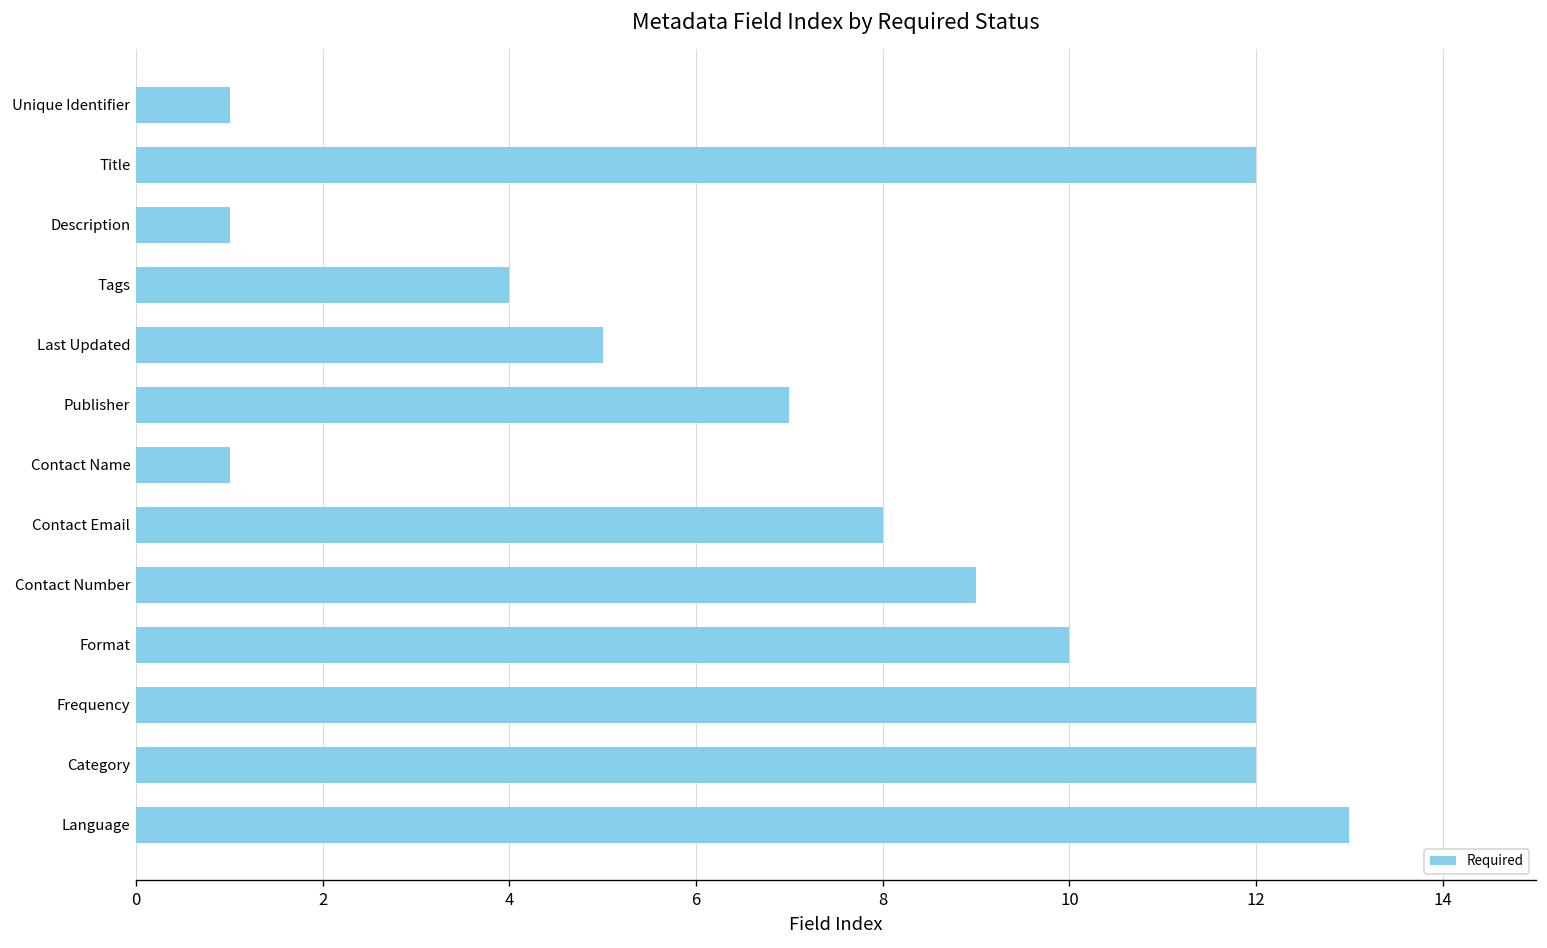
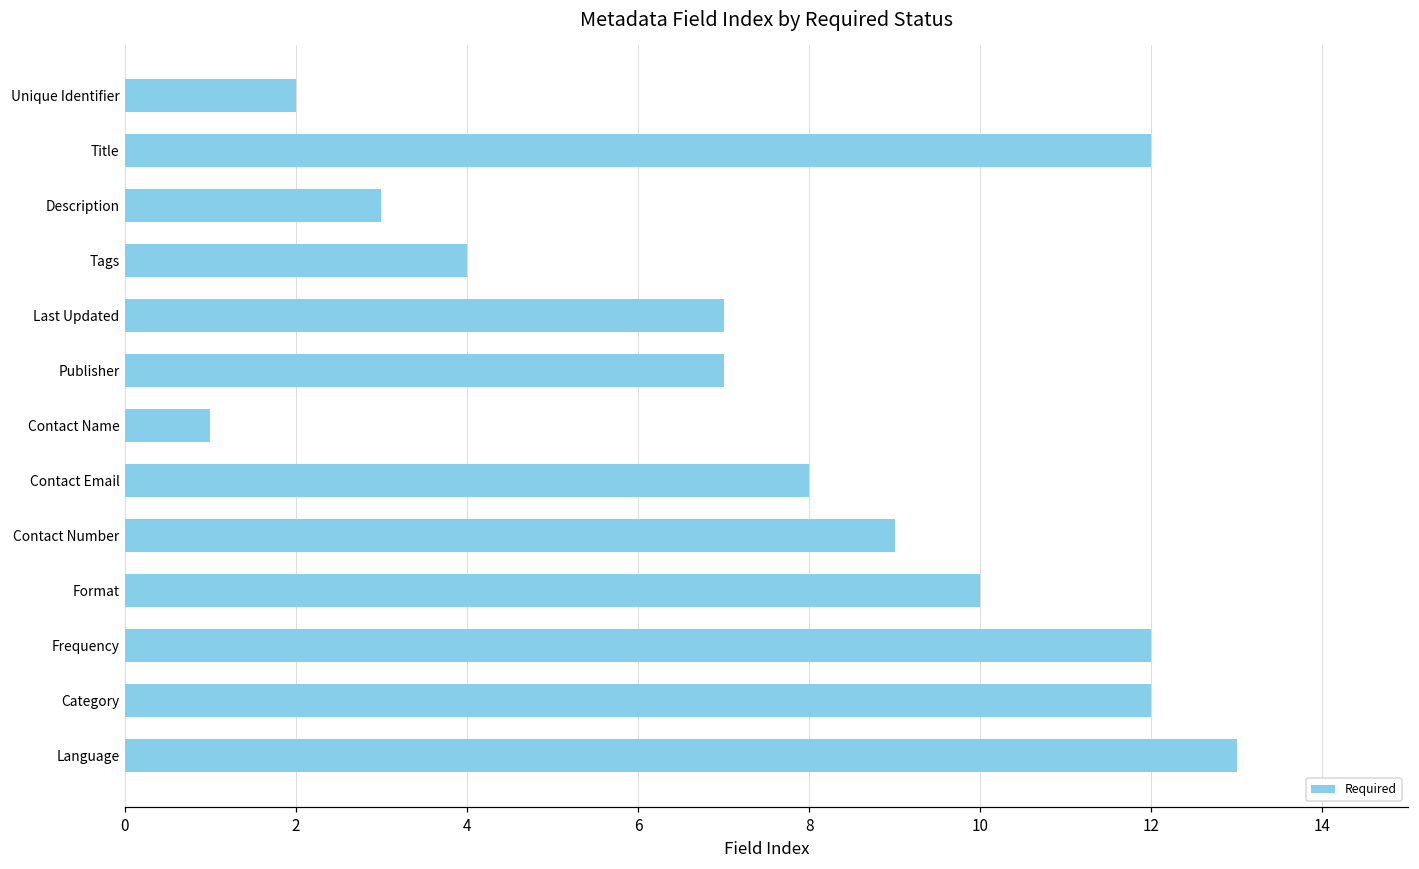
Unique Identifier: 1 -> 2
Description: 1 -> 3
Last Updated: 5 -> 7
